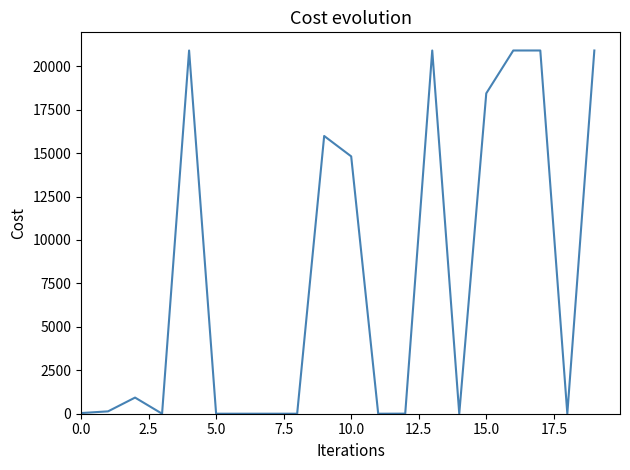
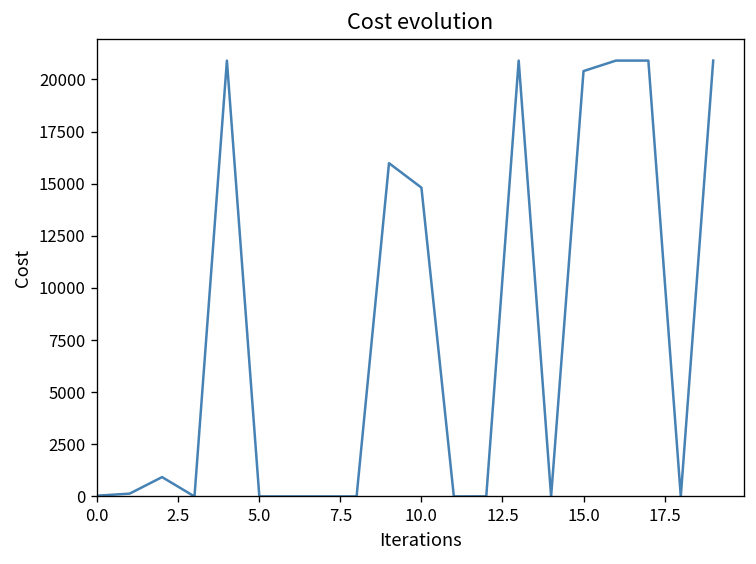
15.0: 18400 -> 20400
